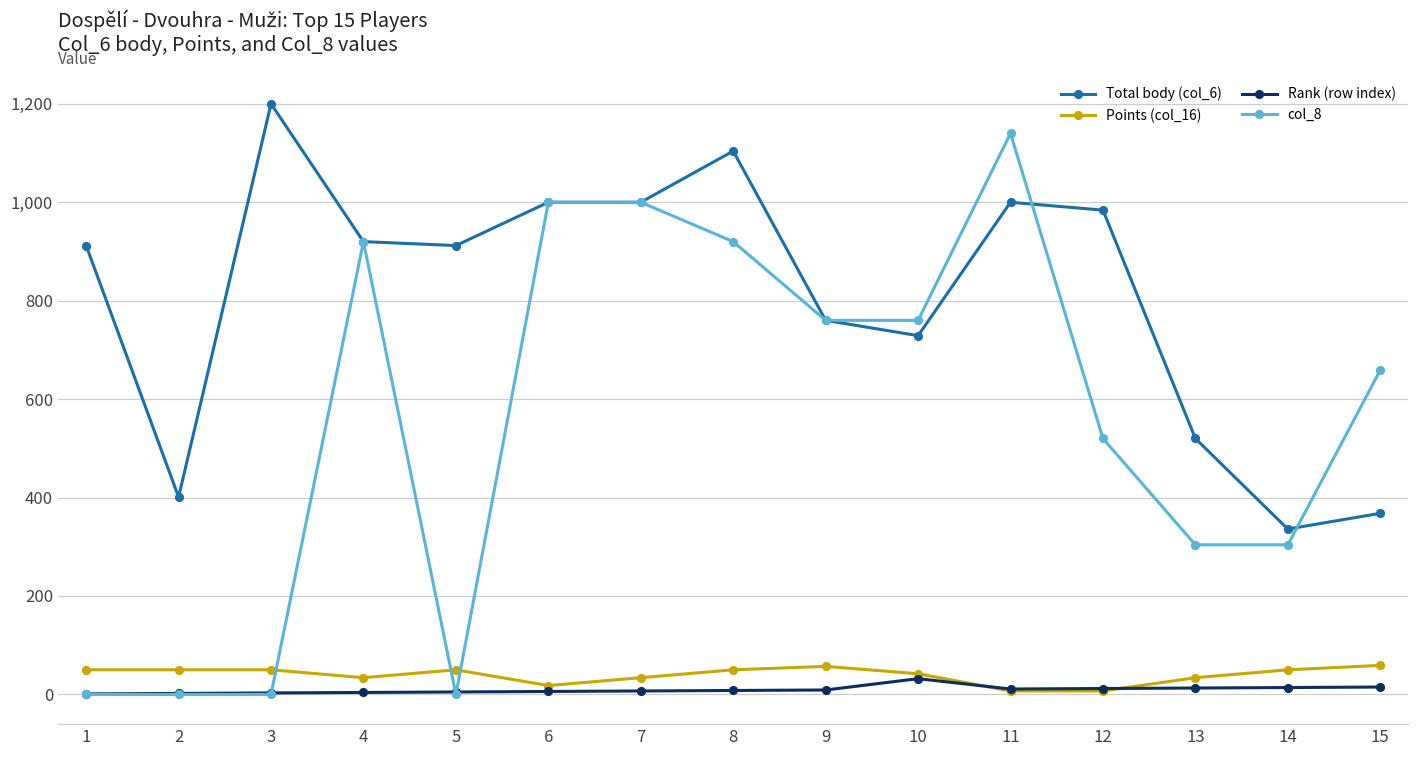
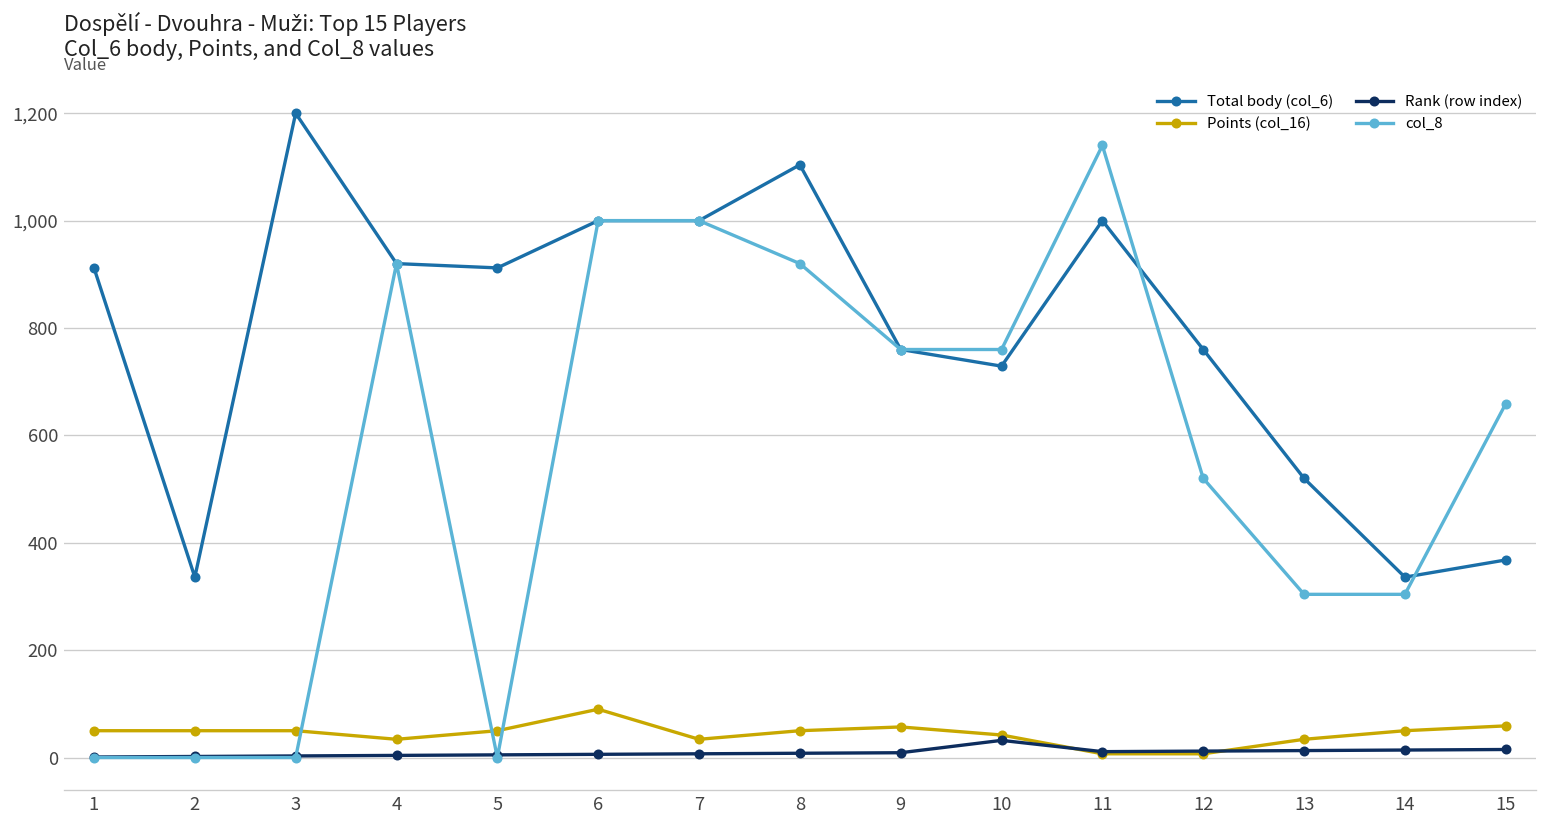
Total body (col_6), 2: 400 -> 340
Points (col_16), 6: 20 -> 90
Total body (col_6), 12: 980 -> 760
